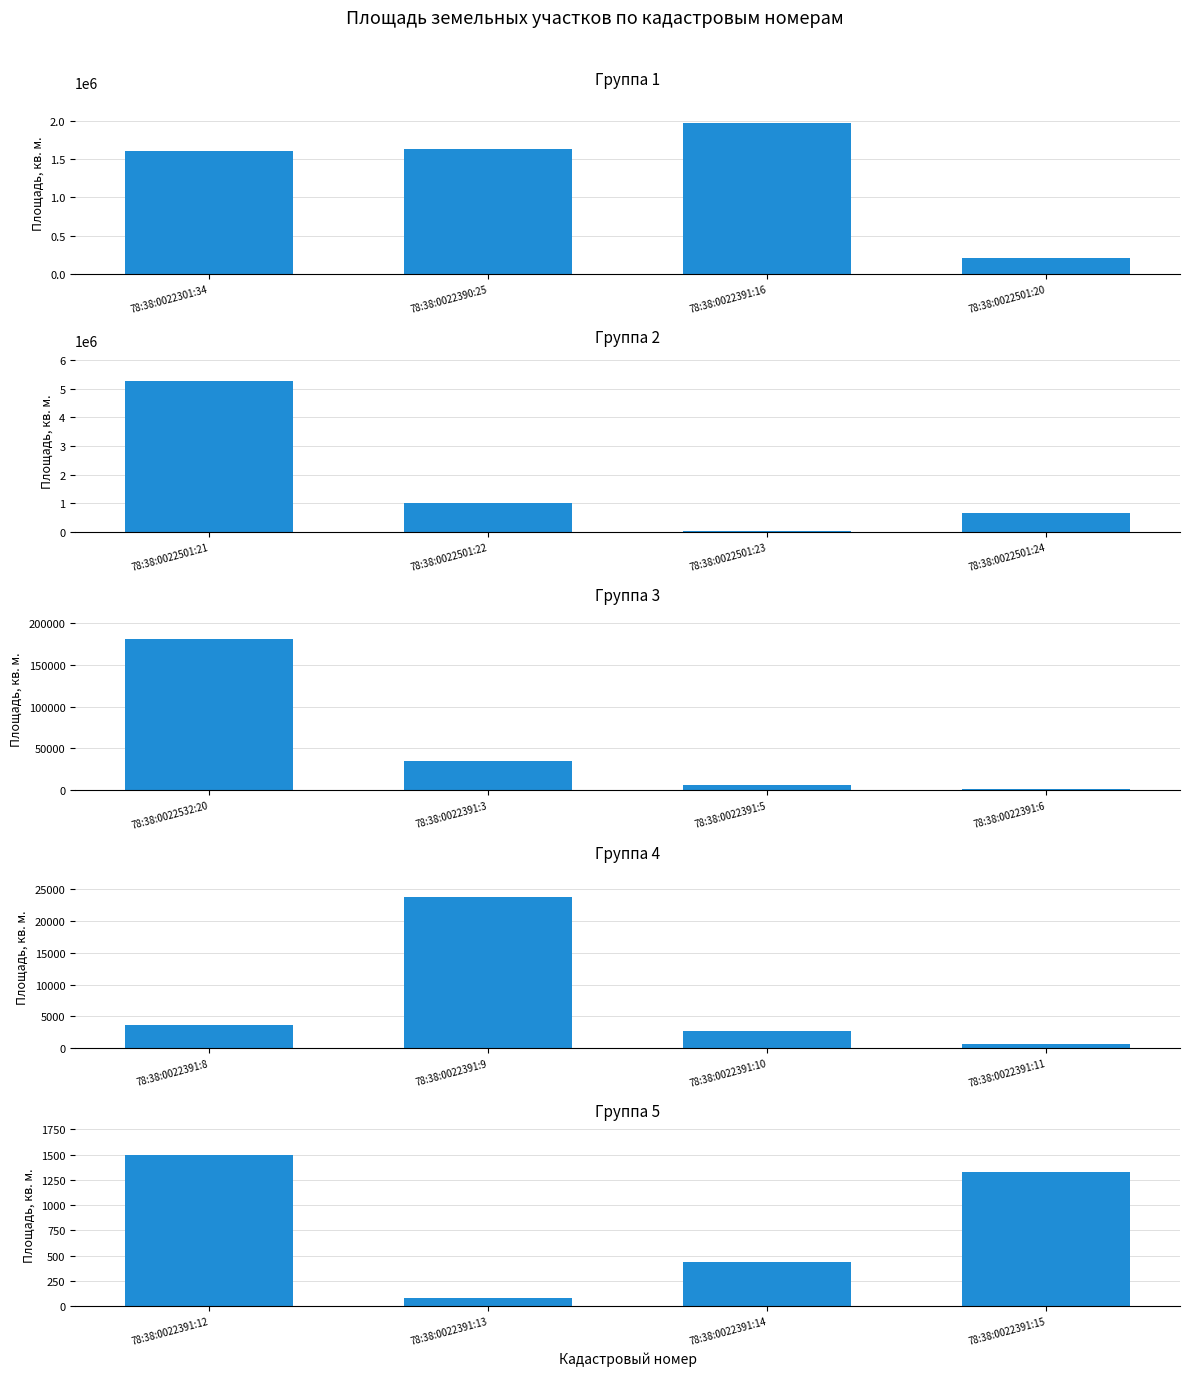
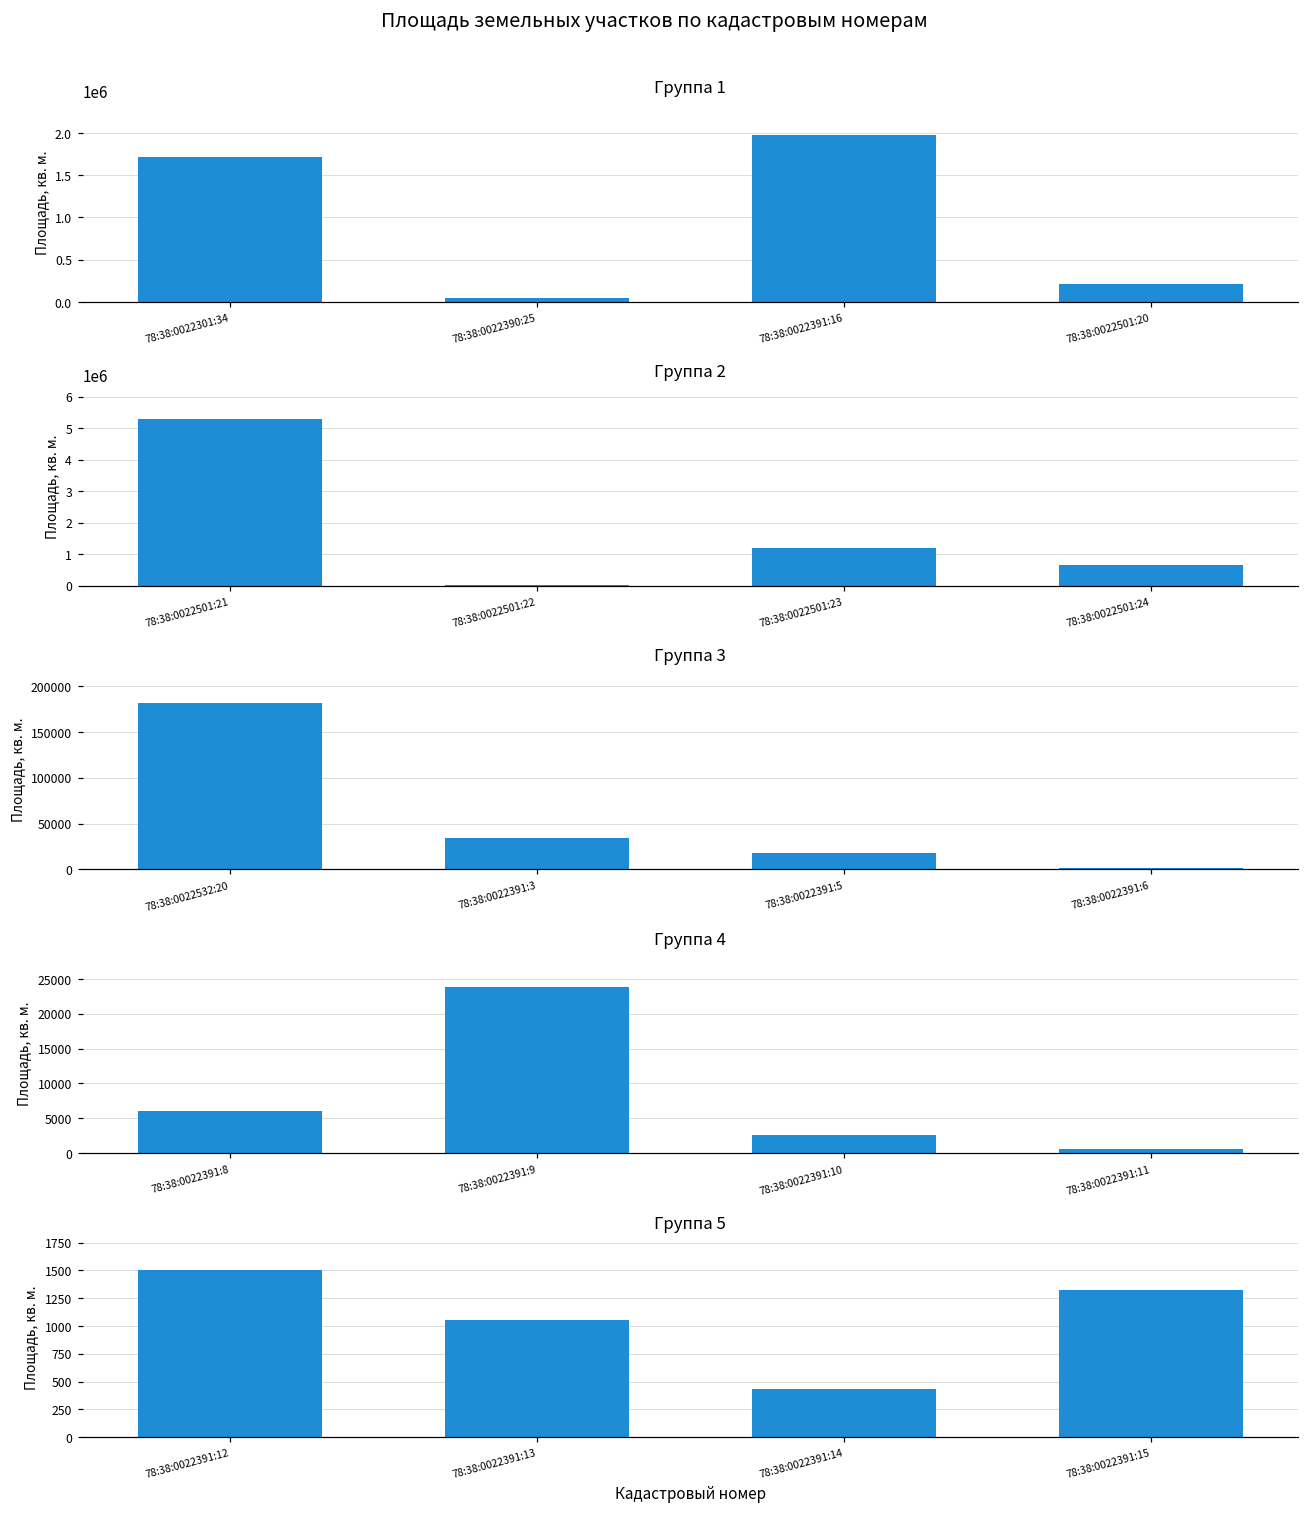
Группа 1, 78:38:0022301:34: 1600000 -> 1700000
Группа 1, 78:38:0022390:25: 1600000 -> 0
Группа 2, 78:38:0022501:22: 1000000 -> 0
Группа 2, 78:38:0022501:23: 0 -> 1200000
Группа 3, 78:38:0022391:5: 10000 -> 20000
Группа 4, 78:38:0022391:8: 4000 -> 6000
Группа 5, 78:38:0022391:13: 80 -> 1050
